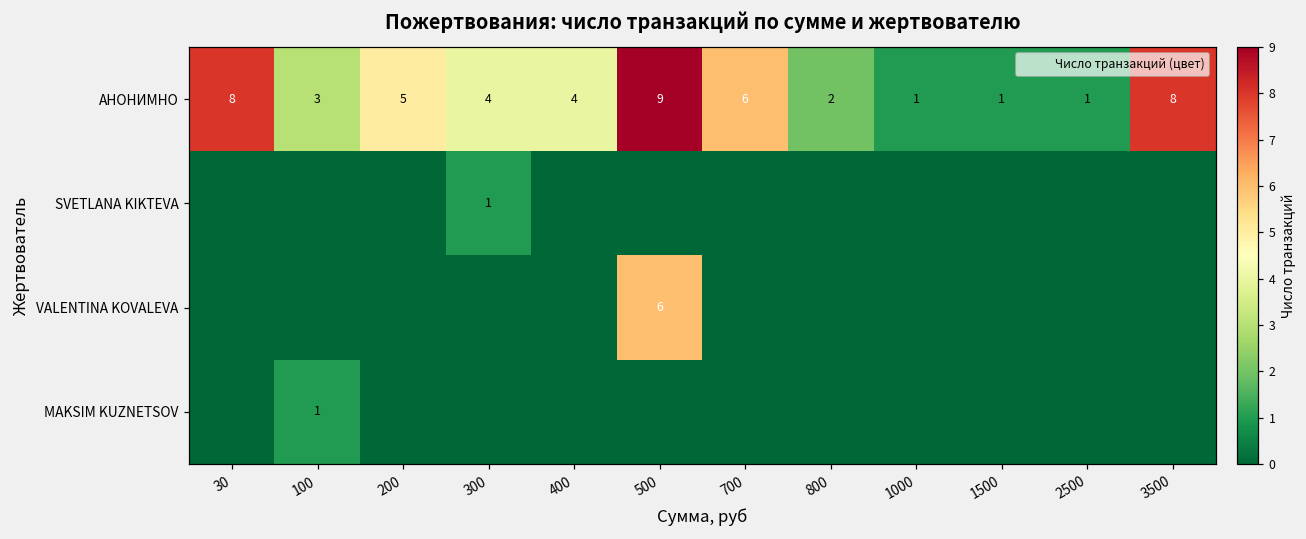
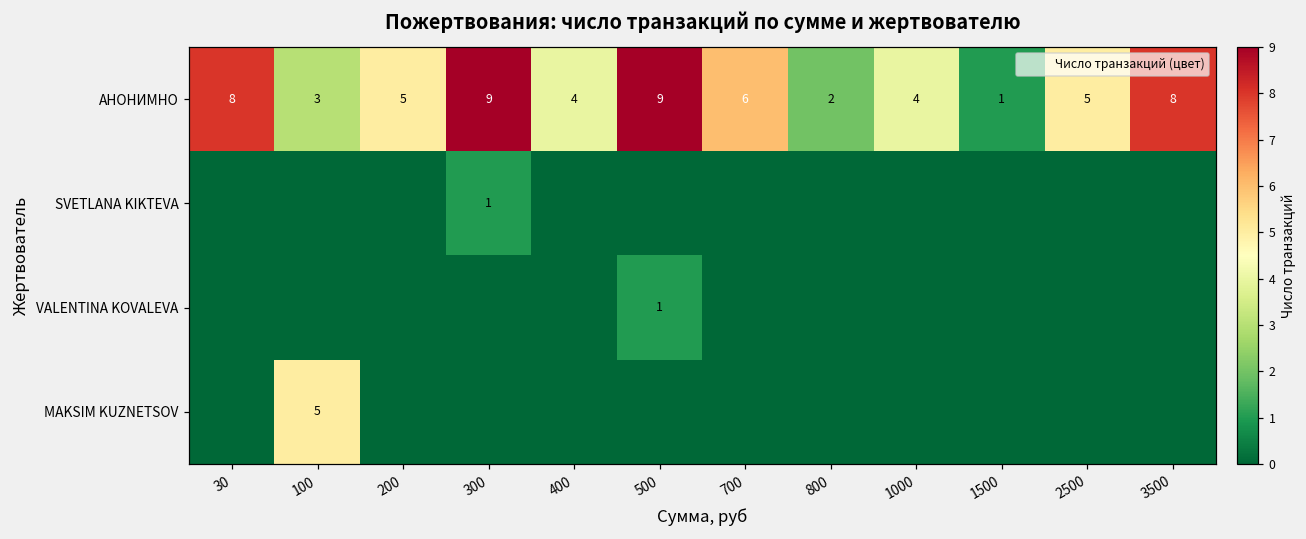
АНОНИМНО, 300: 4 -> 9
АНОНИМНО, 1000: 1 -> 4
АНОНИМНО, 2500: 1 -> 5
VALENTINA KOVALEVA, 500: 6 -> 1
MAKSIM KUZNETSOV, 100: 1 -> 5
